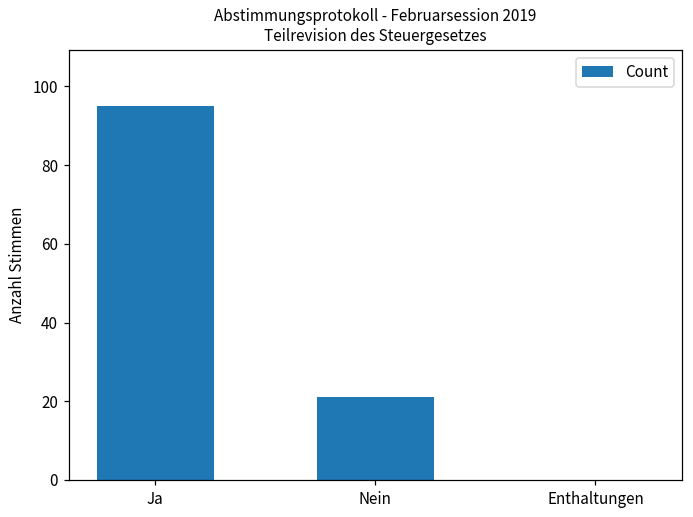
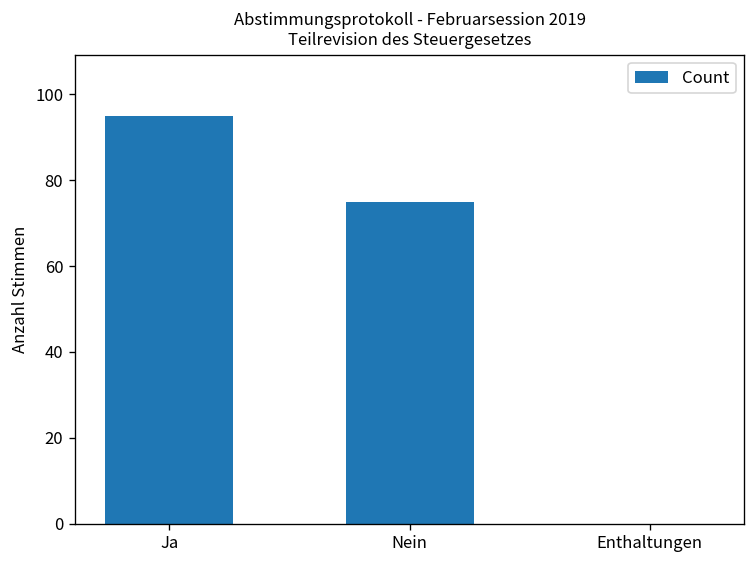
Nein: 21 -> 75
